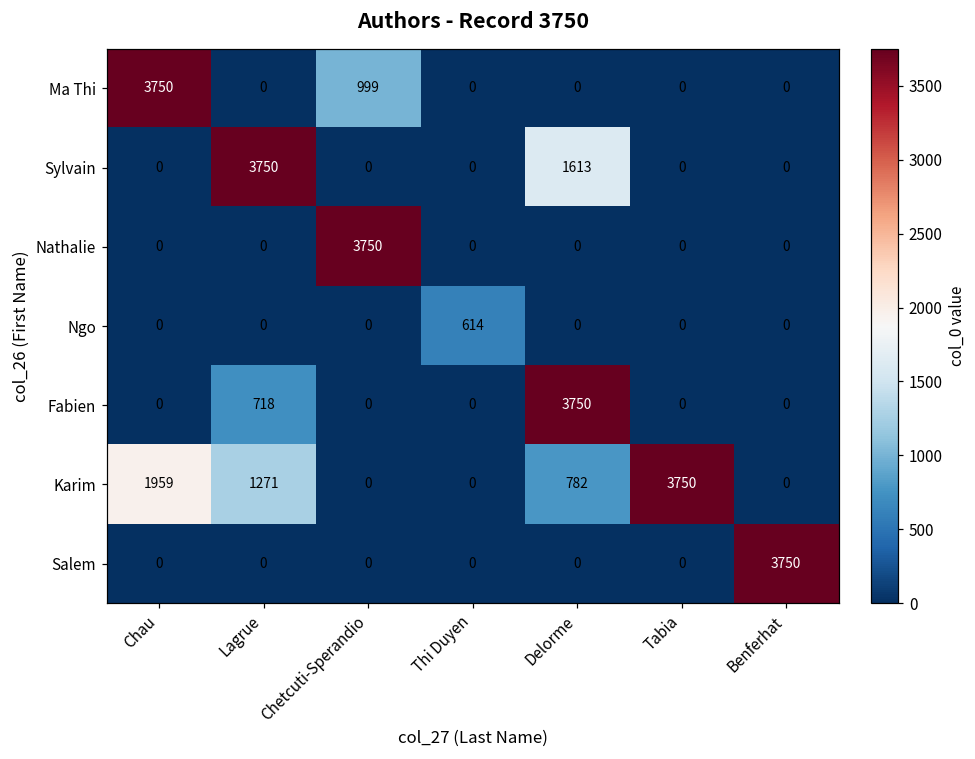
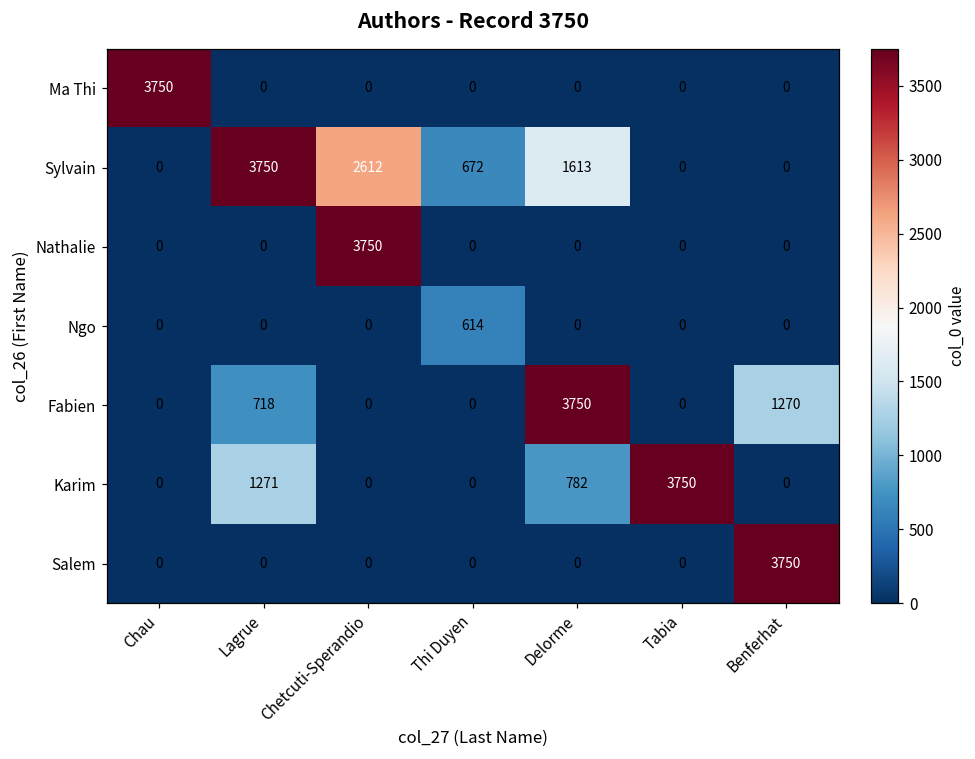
Ma Thi, Chetcuti-Sperandio: 999 -> 0
Sylvain, Chetcuti-Sperandio: 0 -> 2612
Sylvain, Thi Duyen: 0 -> 672
Fabien, Benferhat: 0 -> 1270
Karim, Chau: 1959 -> 0
